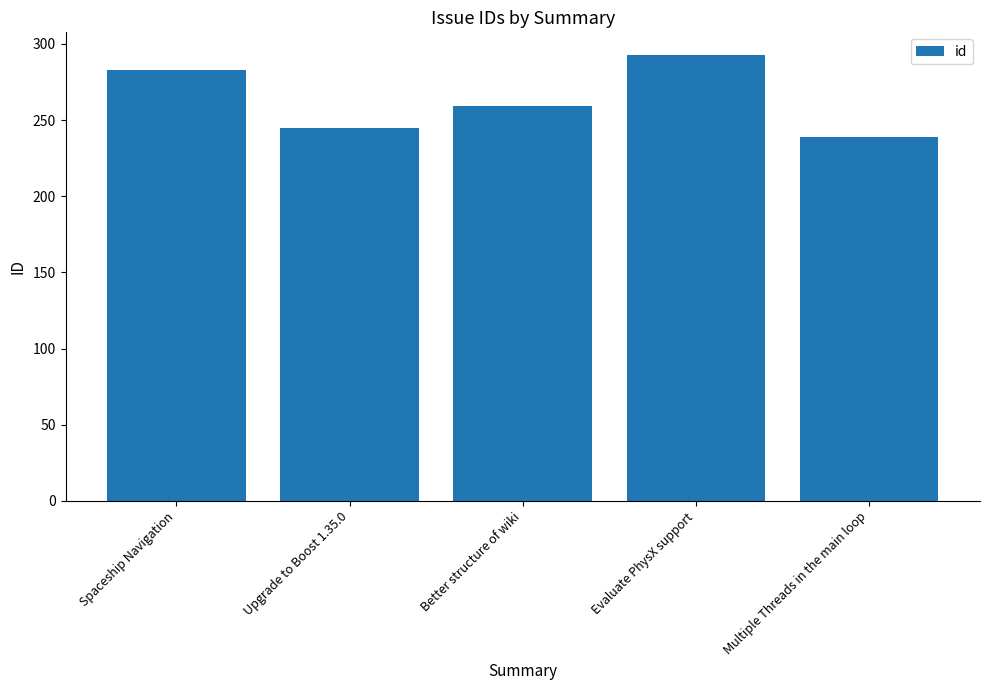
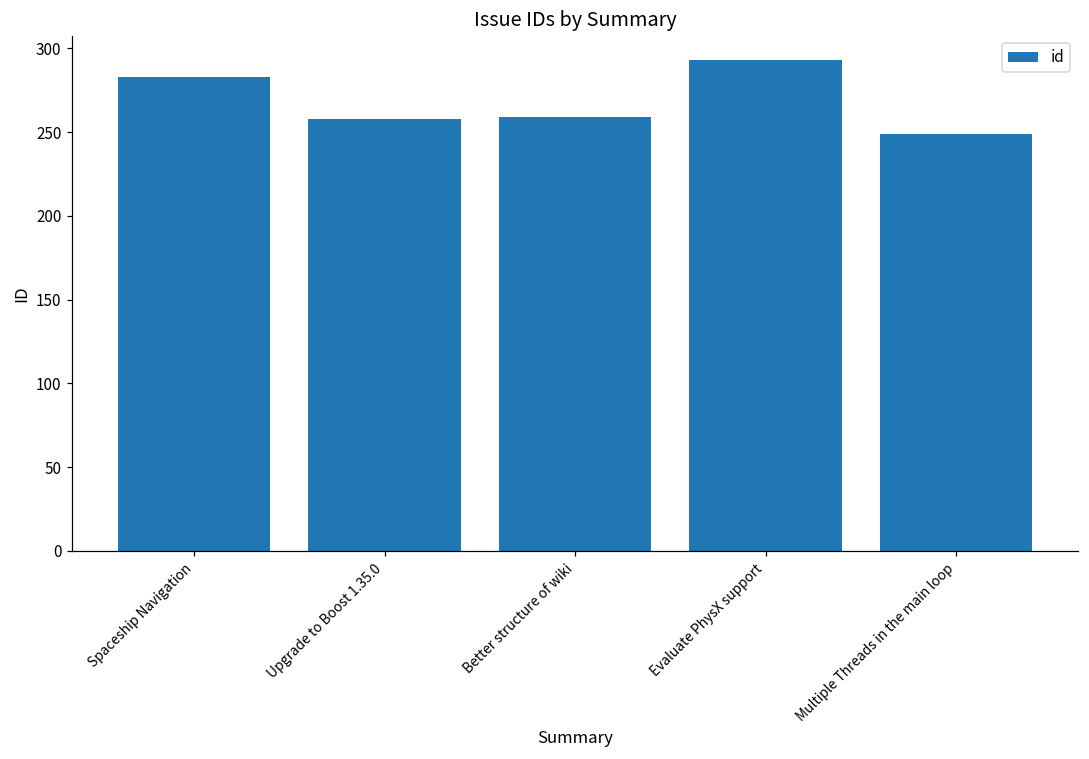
Upgrade to Boost 1.35.0: 245 -> 258
Multiple Threads in the main loop: 239 -> 249
